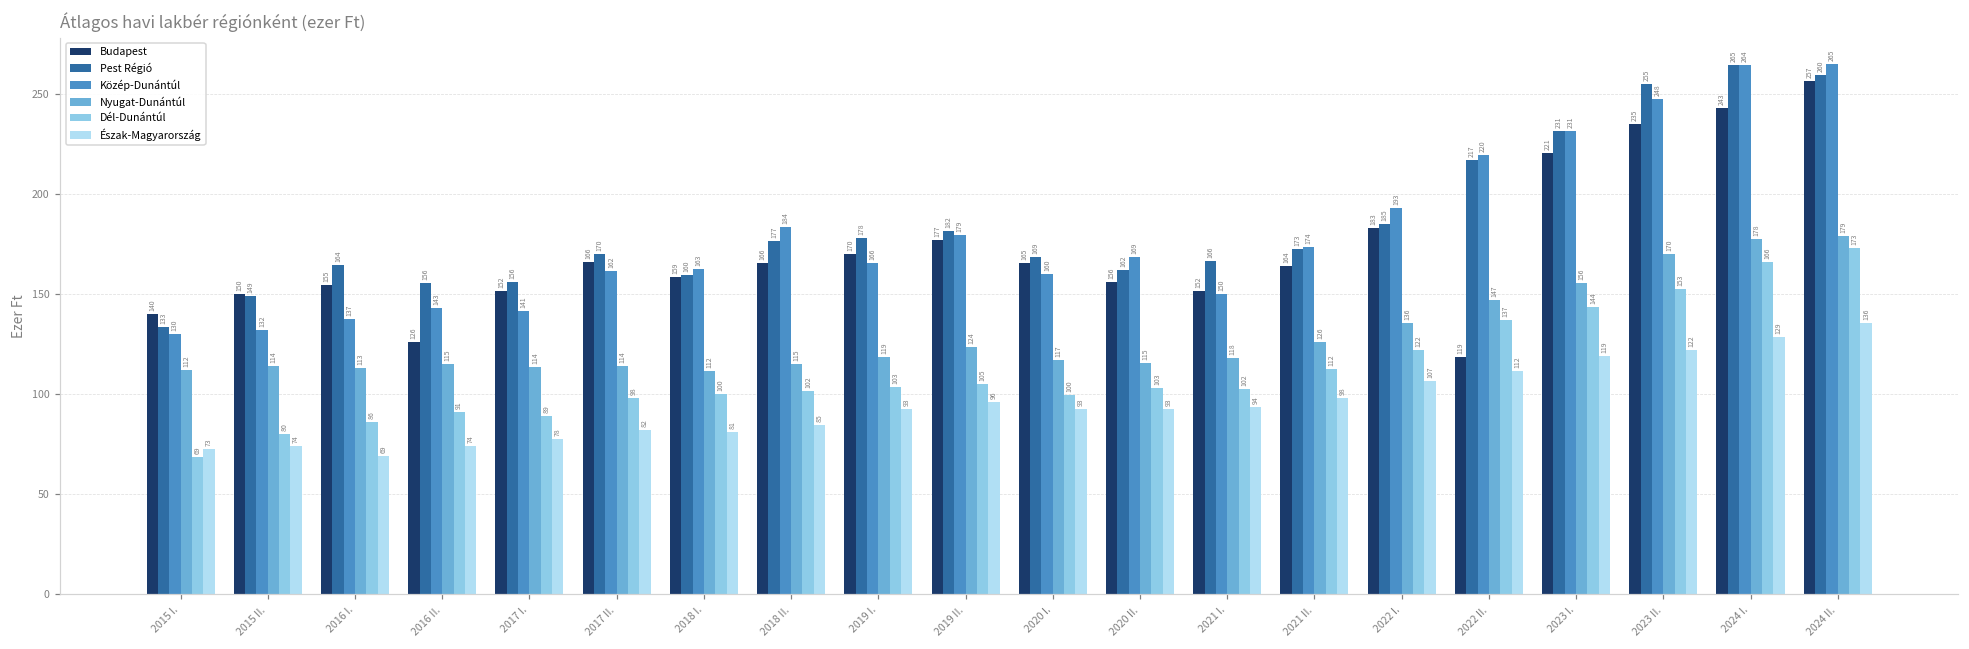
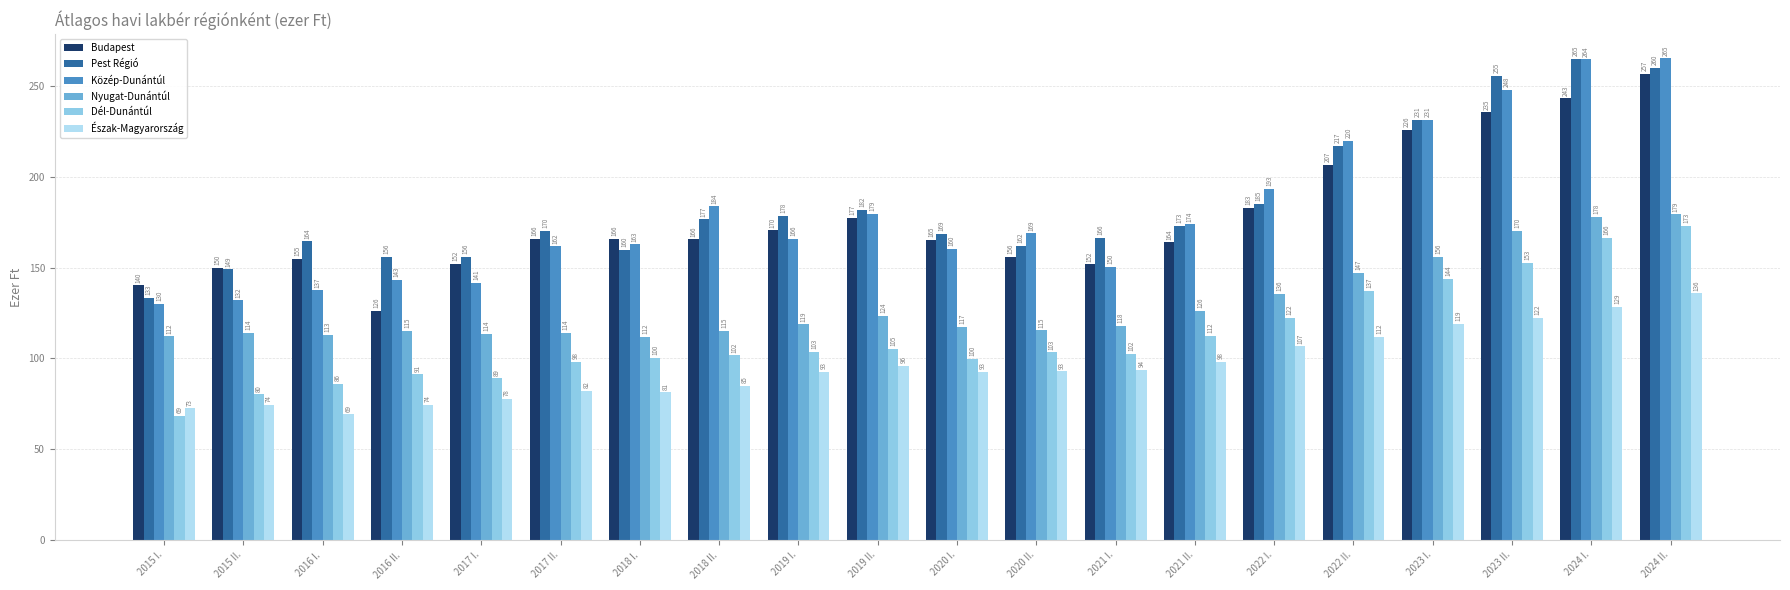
Budapest, 2018 I.: 159 -> 166
Budapest, 2022 II.: 119 -> 207
Budapest, 2023 I.: 221 -> 226
